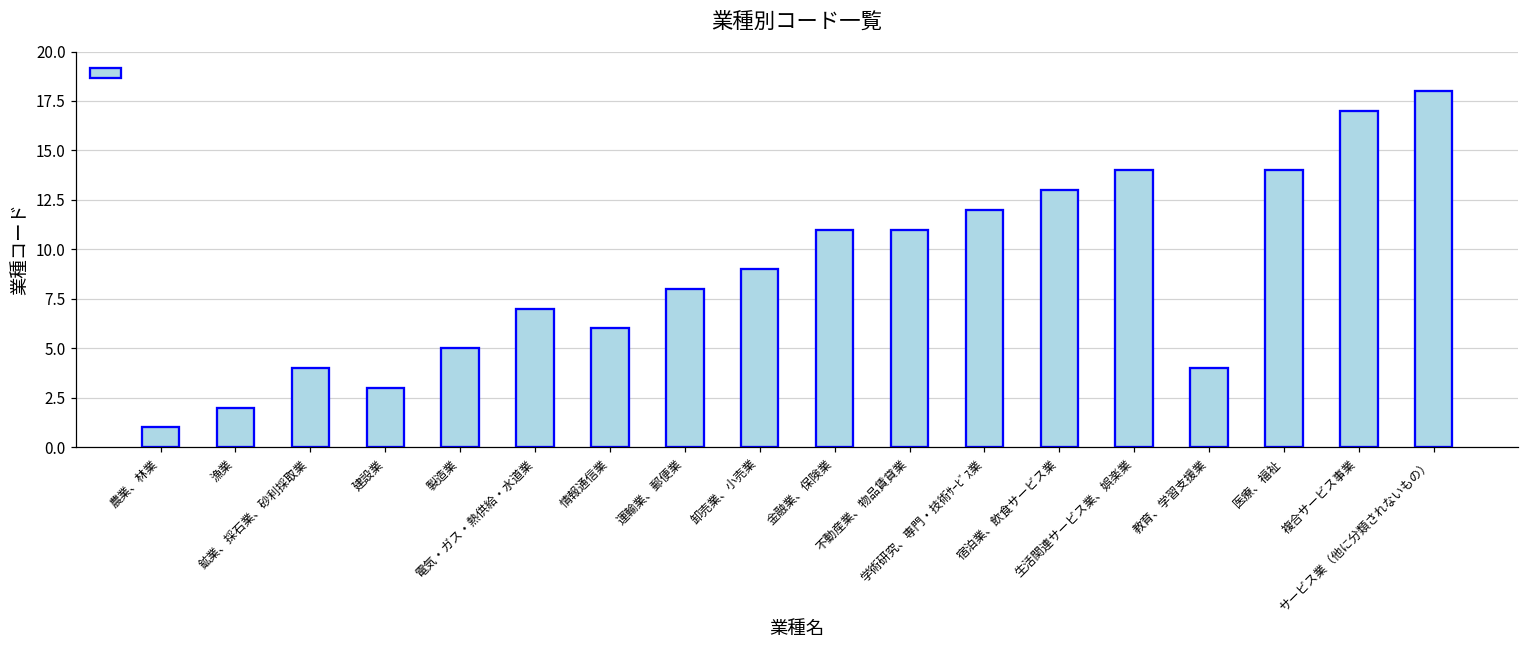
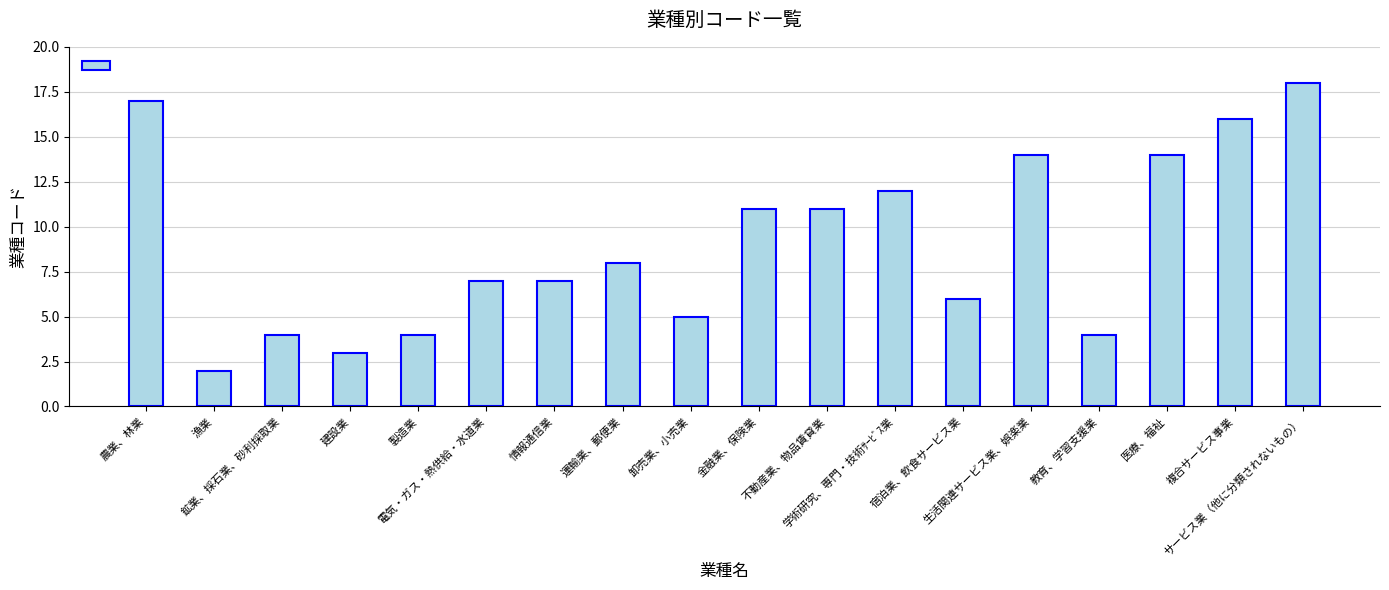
農業、林業: 1 -> 17
製造業: 5 -> 4
情報通信業: 6 -> 7
卸売業、小売業: 9 -> 5
宿泊業、飲食サービス業: 13 -> 6
複合サービス事業: 17 -> 16
